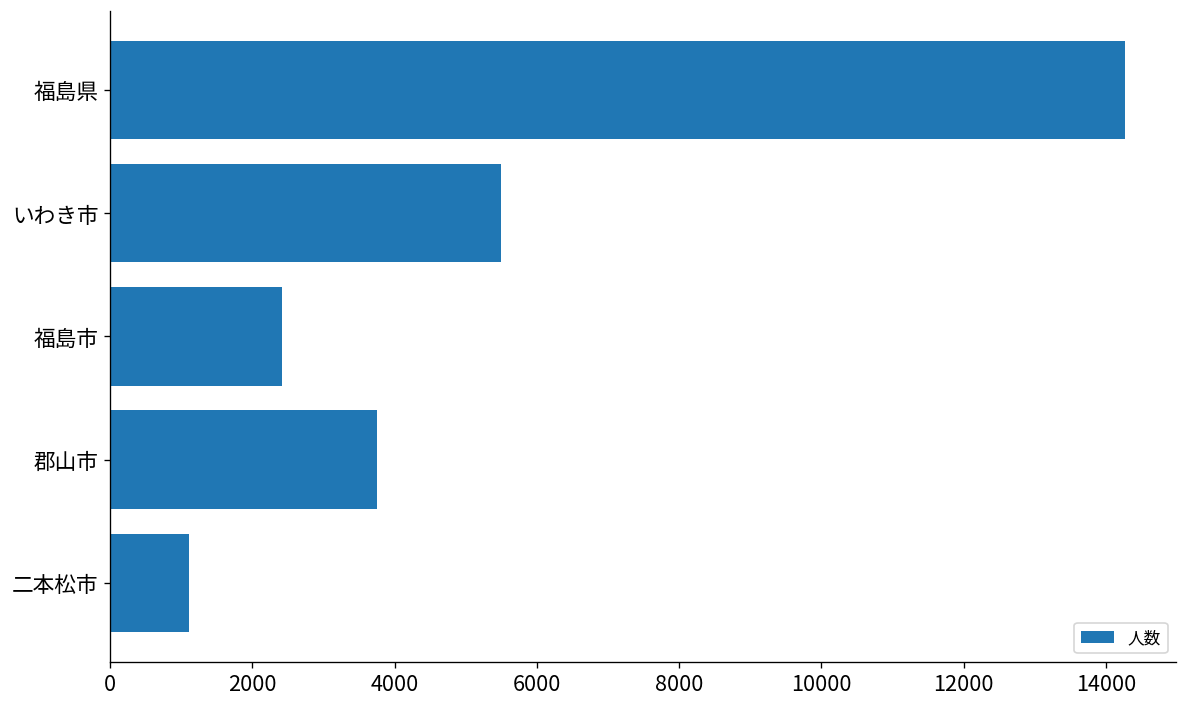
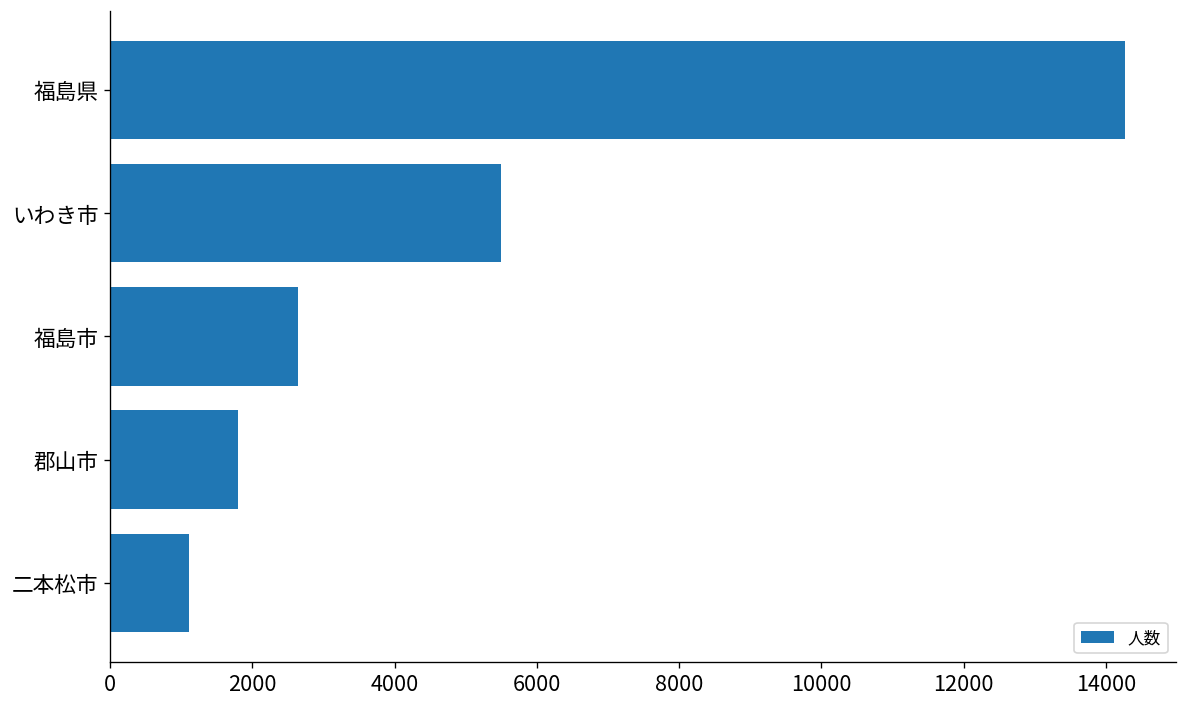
福島市: 2400 -> 2600
郡山市: 3700 -> 1800
